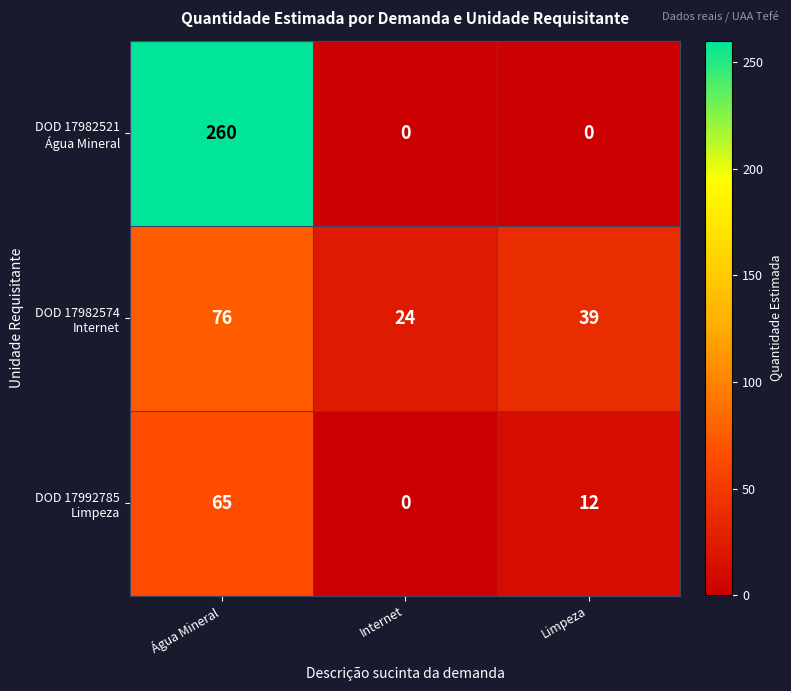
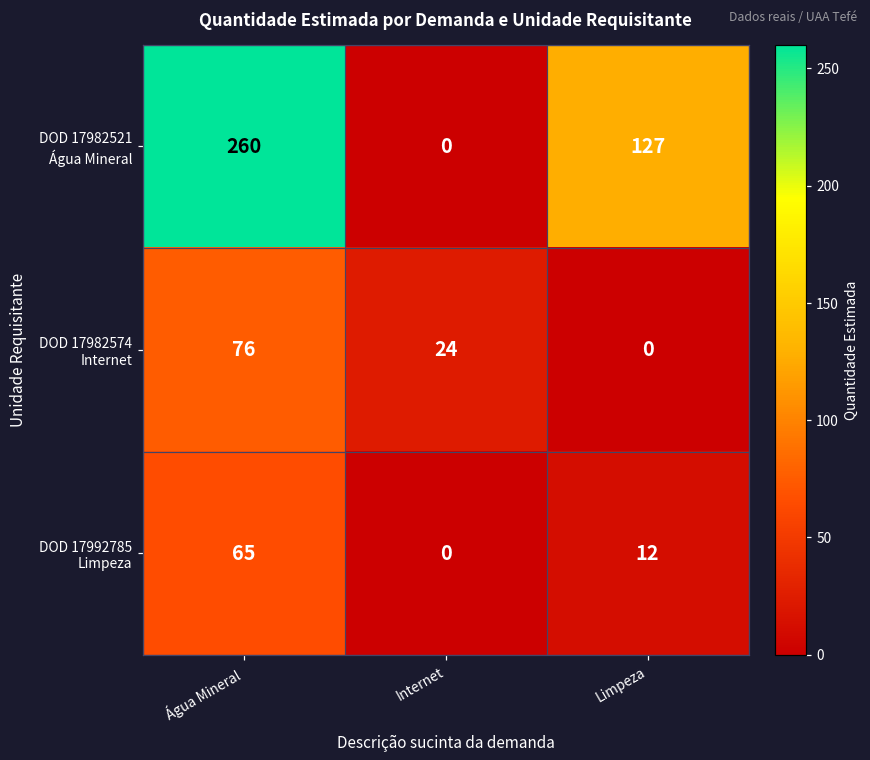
DOD 17982521 Água Mineral, Limpeza: 0 -> 127
DOD 17982574 Internet, Limpeza: 39 -> 0
